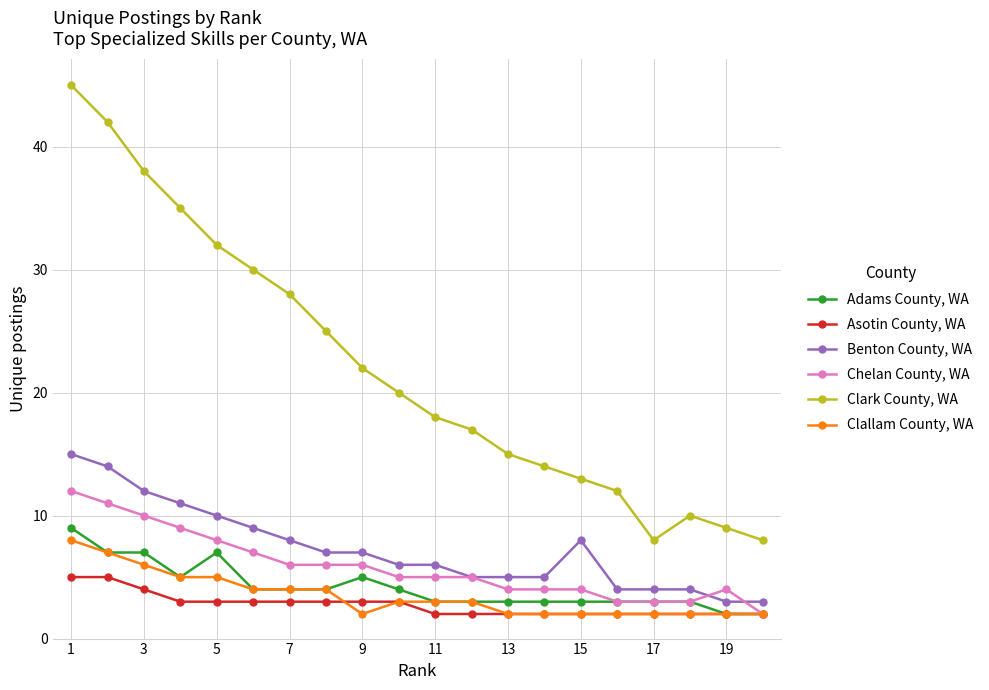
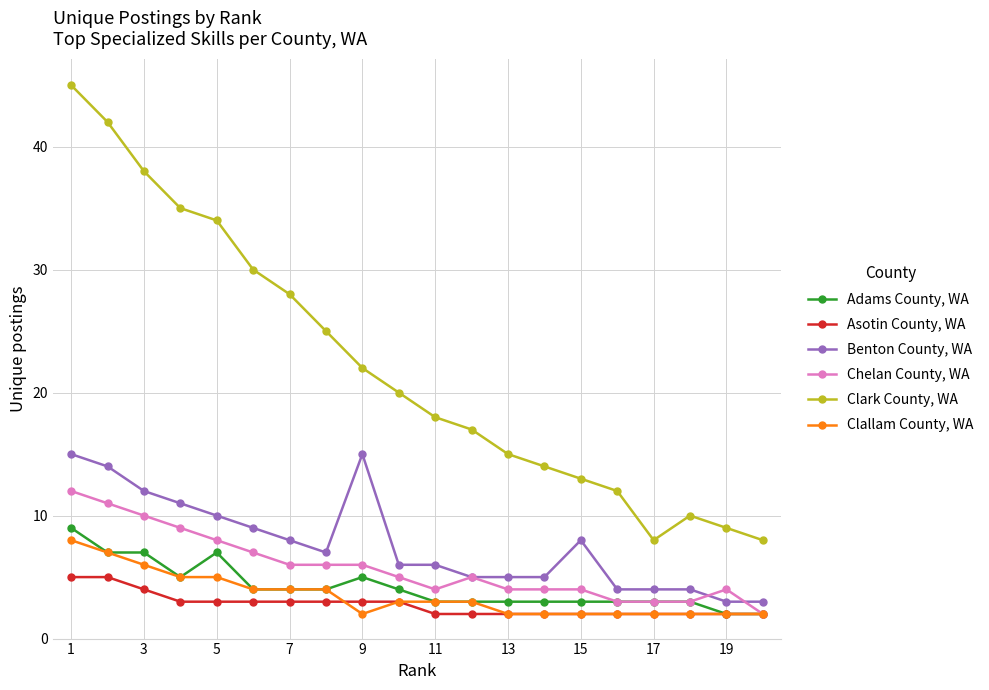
Clark County, WA, 5: 32 -> 34
Benton County, WA, 9: 7 -> 15
Chelan County, WA, 11: 5 -> 4
